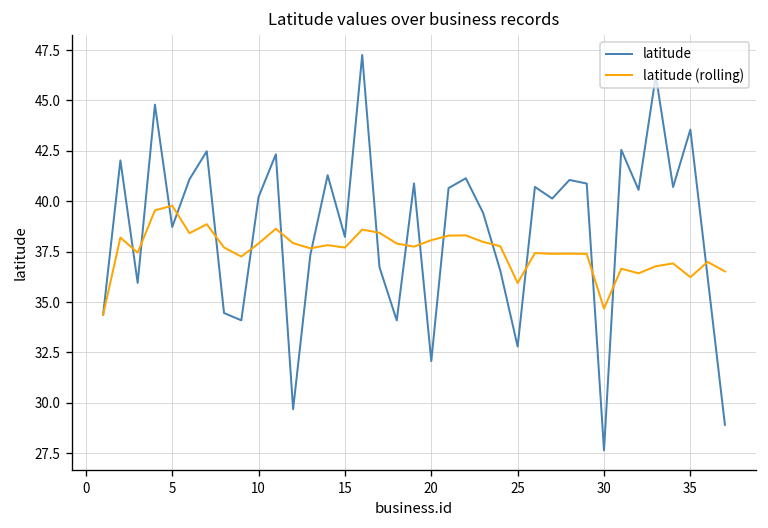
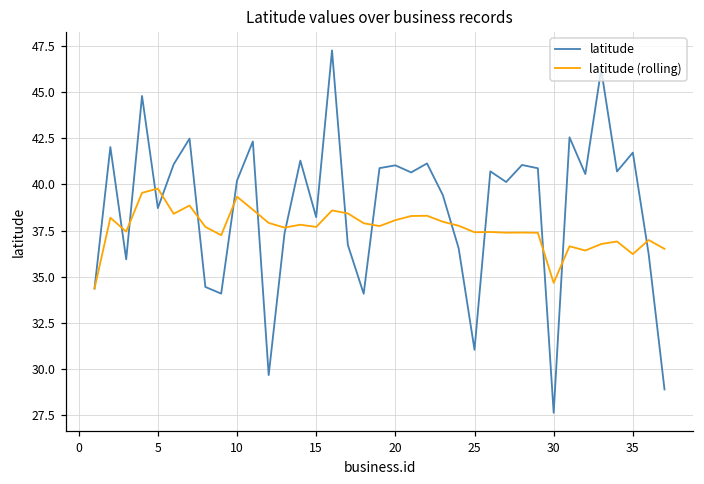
latitude (rolling), 10: 37.9 -> 39.3
latitude, 20: 32.1 -> 41.0
latitude, 25: 32.8 -> 31.1
latitude (rolling), 25: 35.9 -> 37.4
latitude, 35: 43.6 -> 41.7
